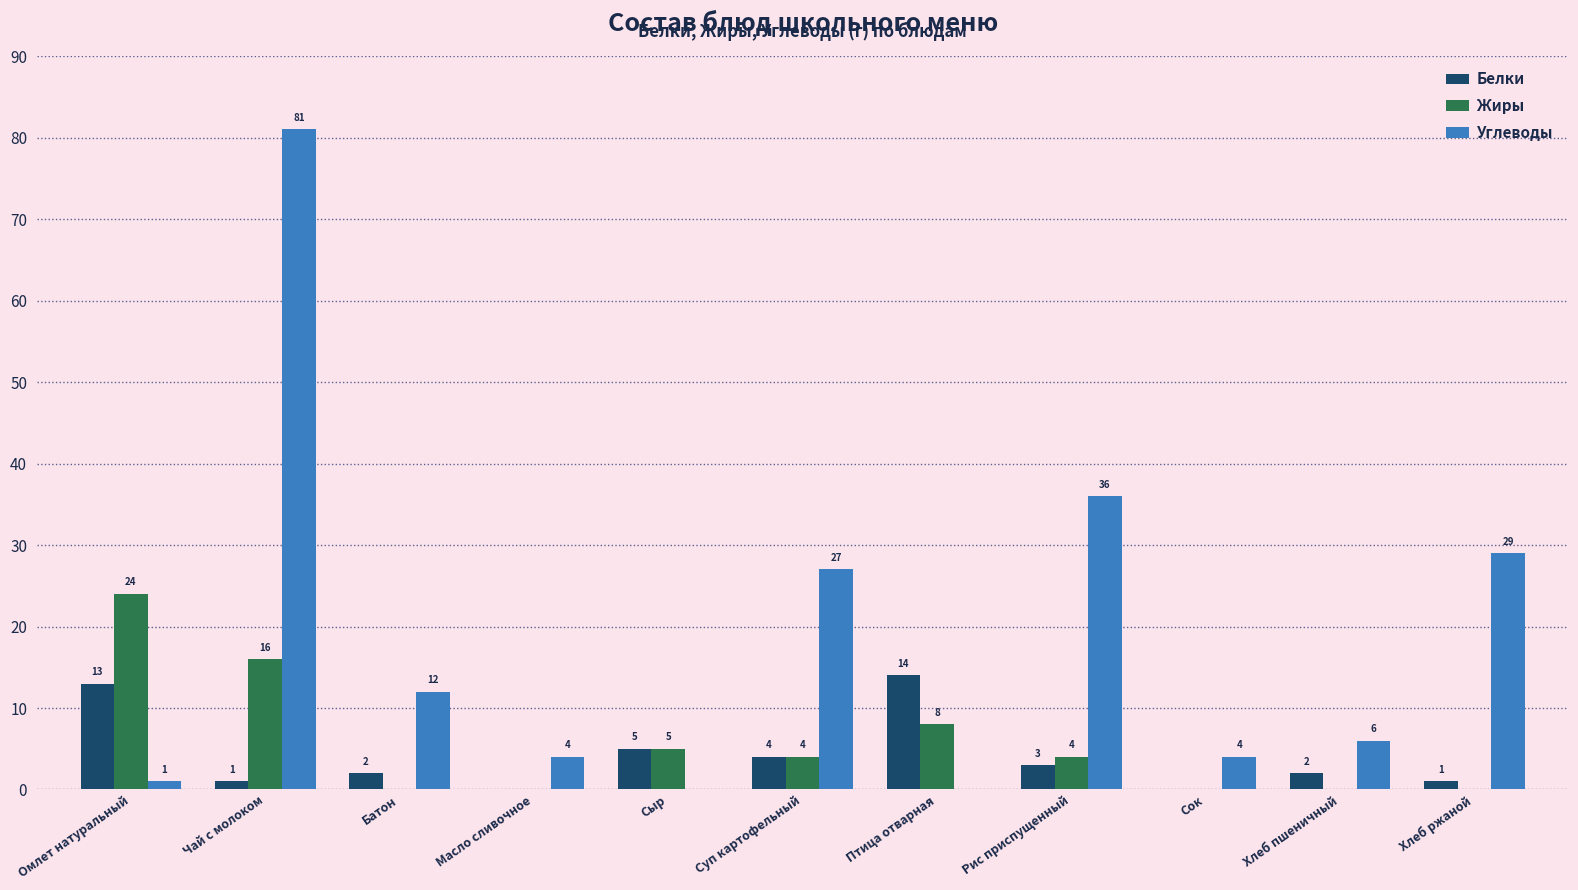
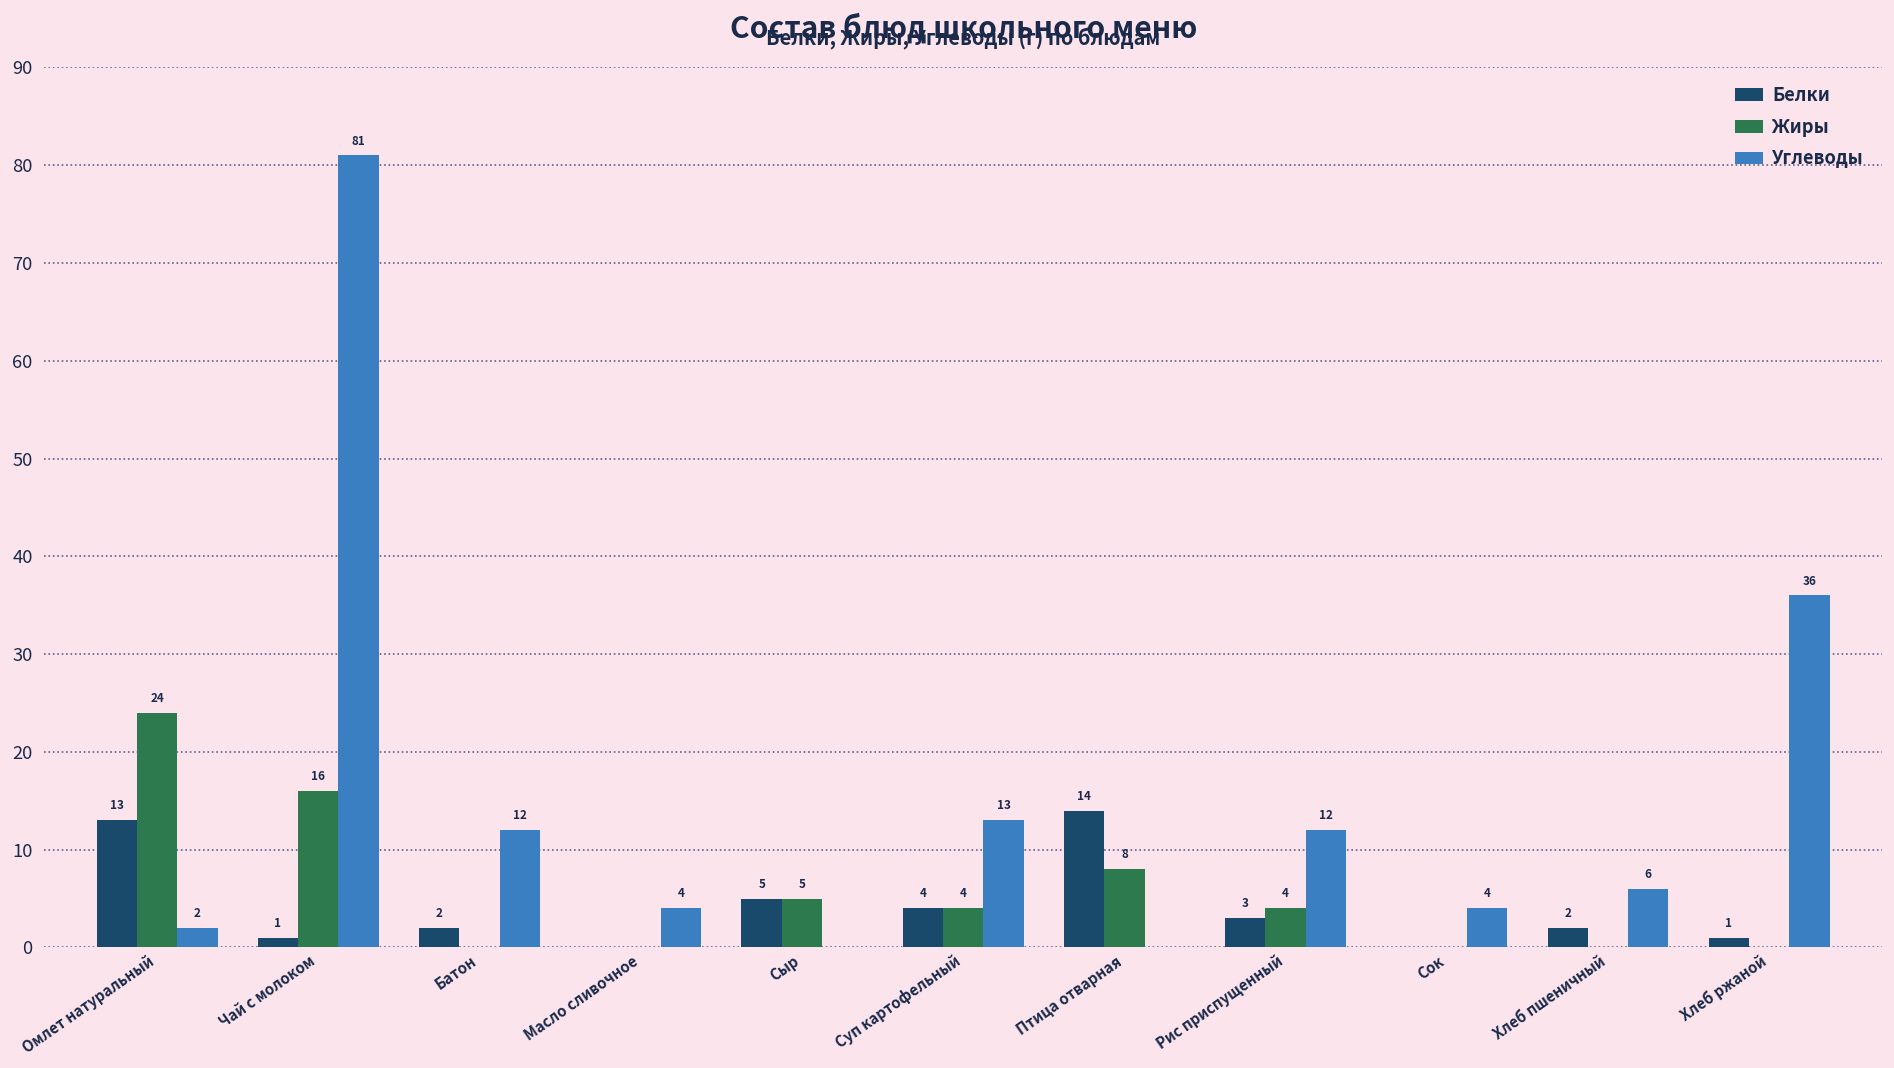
Углеводы, Омлет натуральный: 1 -> 2
Углеводы, Суп картофельный: 27 -> 13
Углеводы, Рис приспущенный: 36 -> 12
Углеводы, Хлеб ржаной: 29 -> 36
